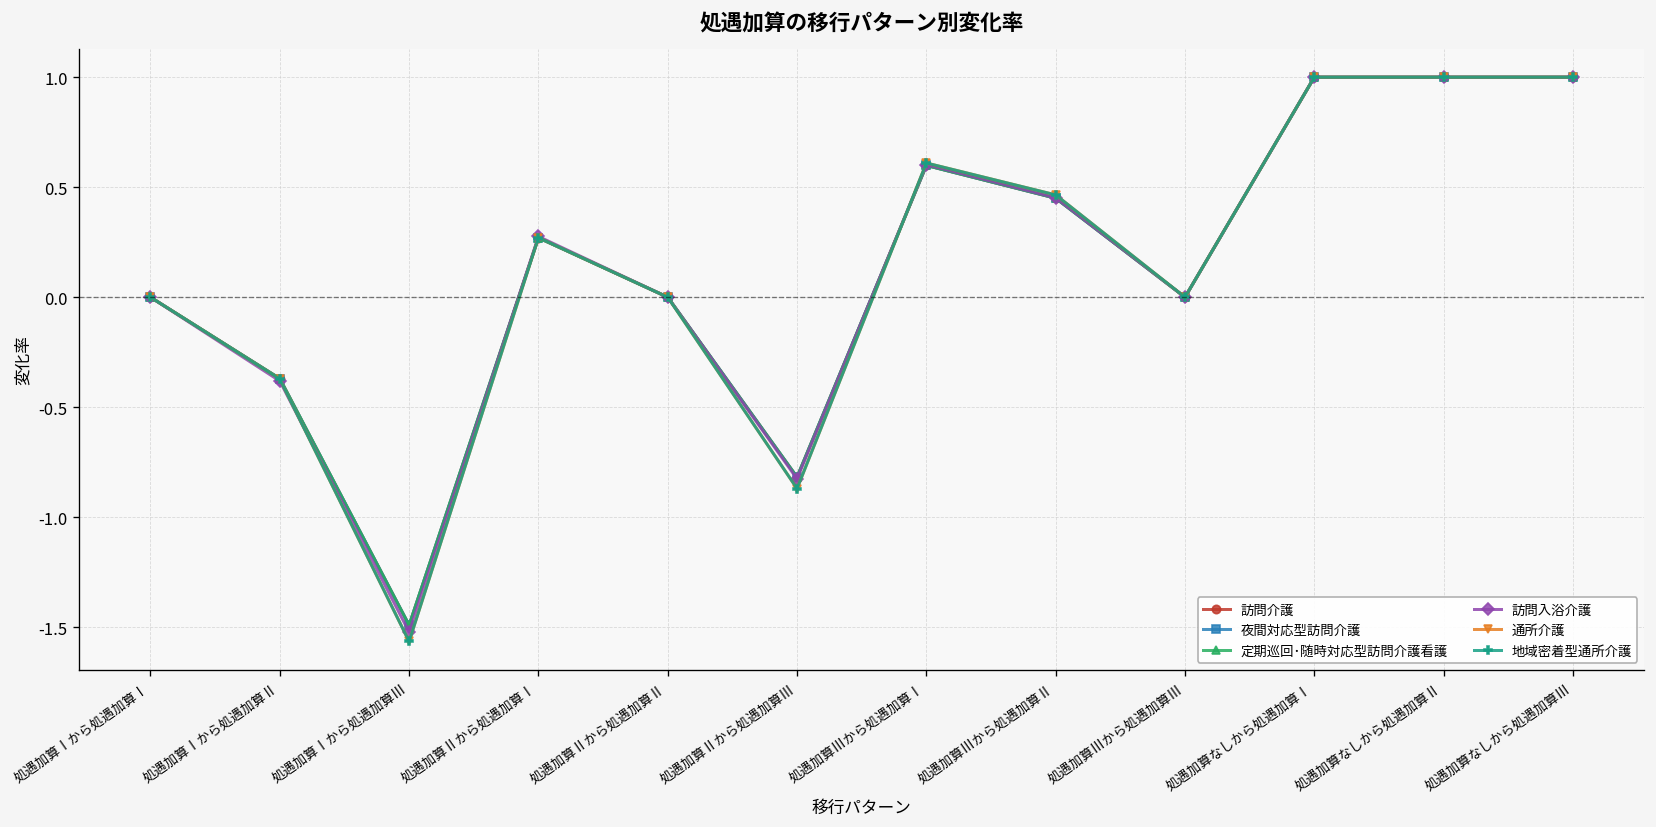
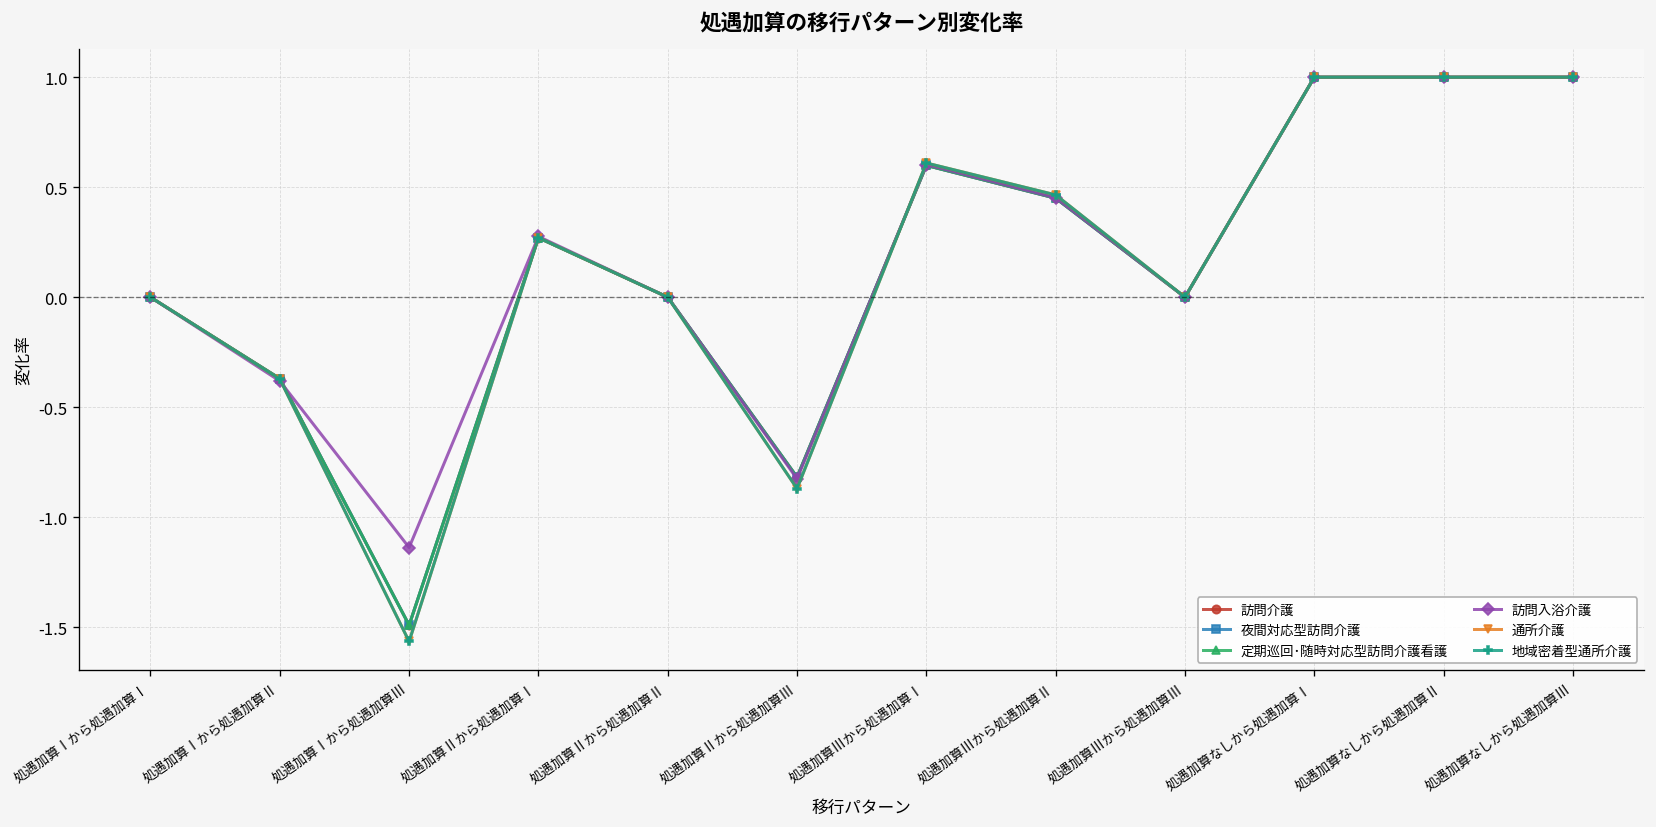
訪問入浴介護, 処遇加算Ⅰから処遇加算Ⅲ: -1.52 -> -1.14
